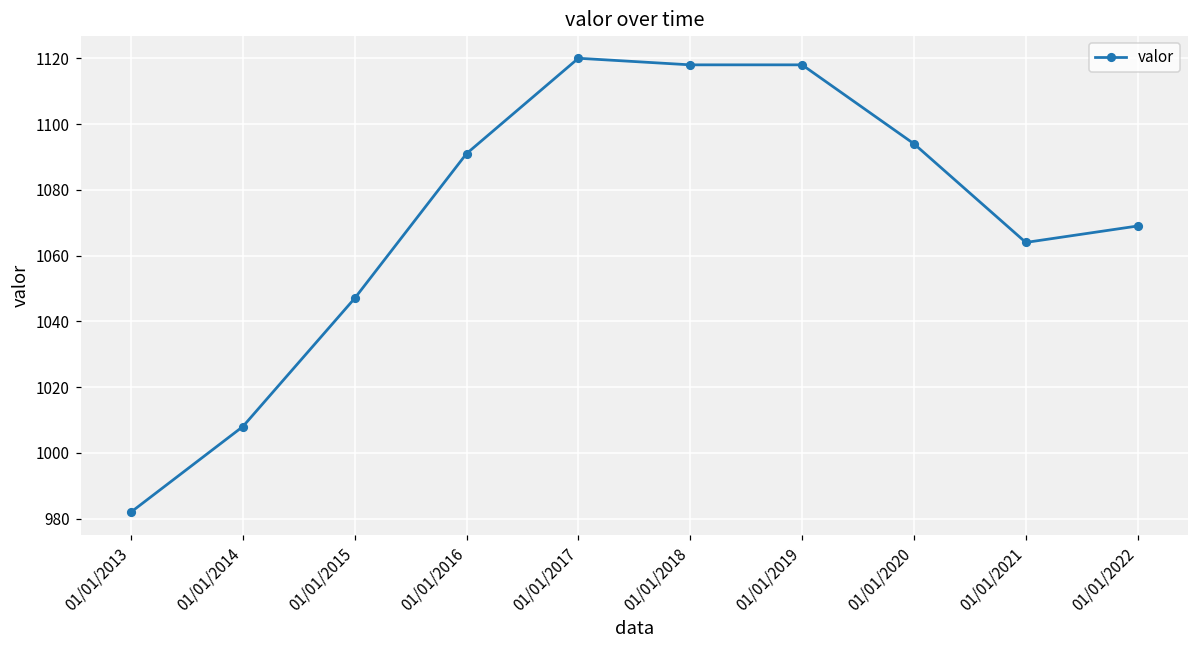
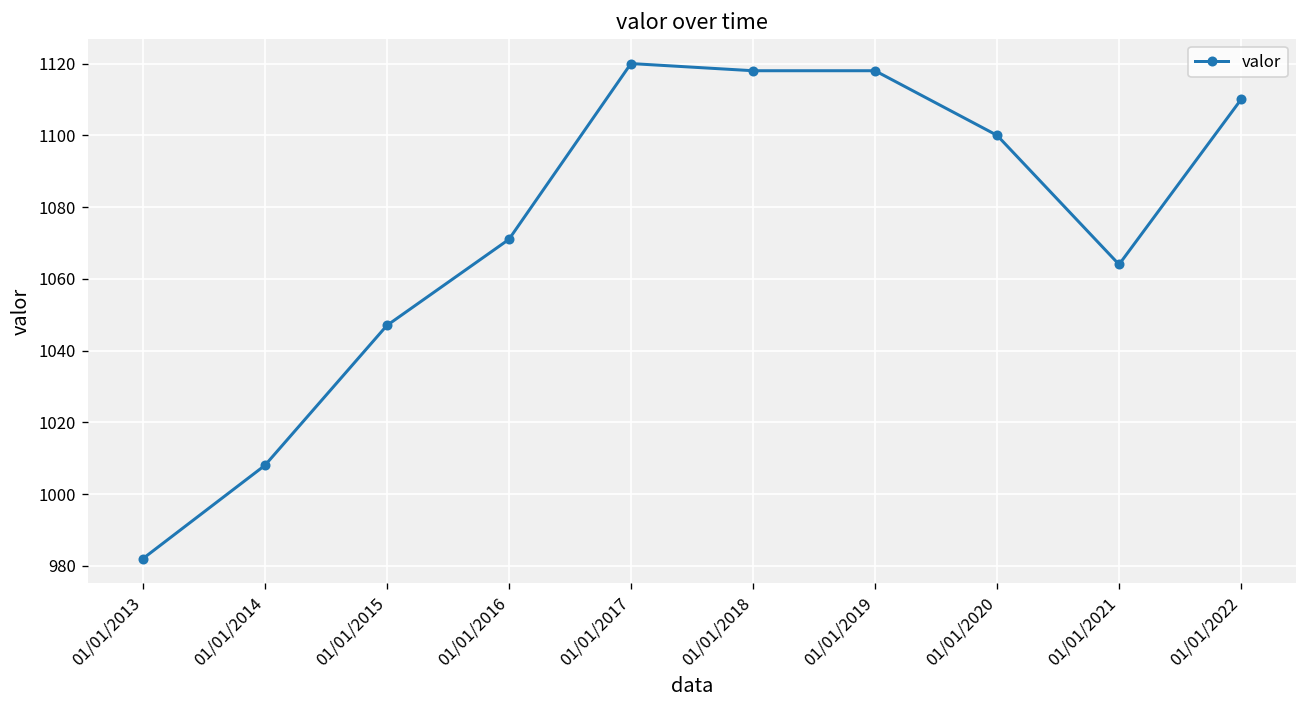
01/01/2016: 1091 -> 1071
01/01/2020: 1094 -> 1100
01/01/2022: 1069 -> 1110
